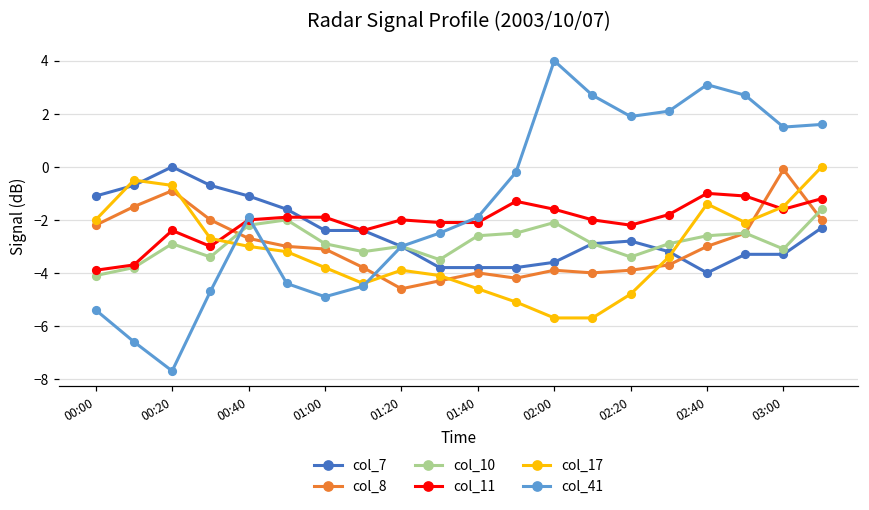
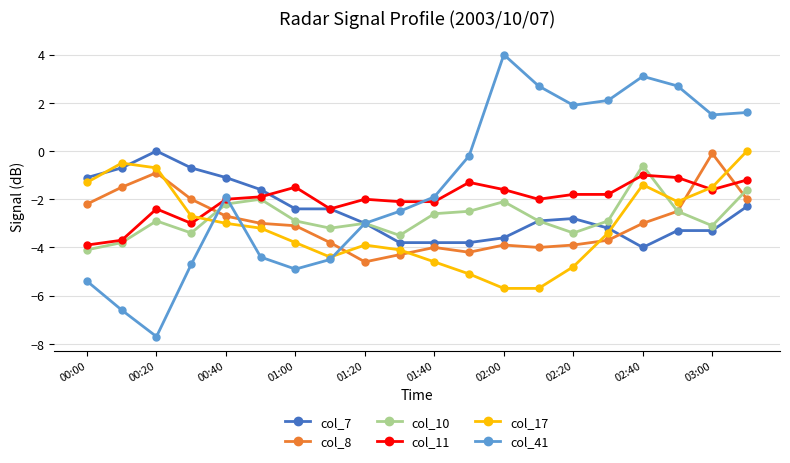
col_17, 00:00: -2.0 -> -1.3
col_11, 01:00: -1.9 -> -1.5
col_11, 02:20: -2.2 -> -1.8
col_10, 02:40: -2.6 -> -0.6
